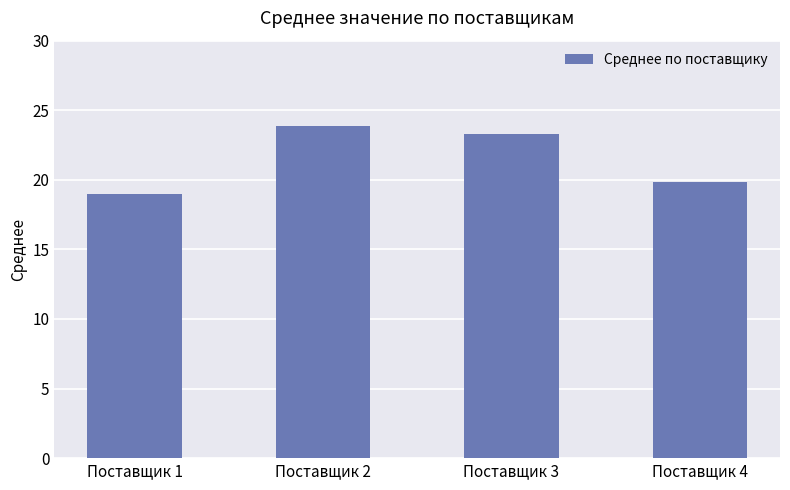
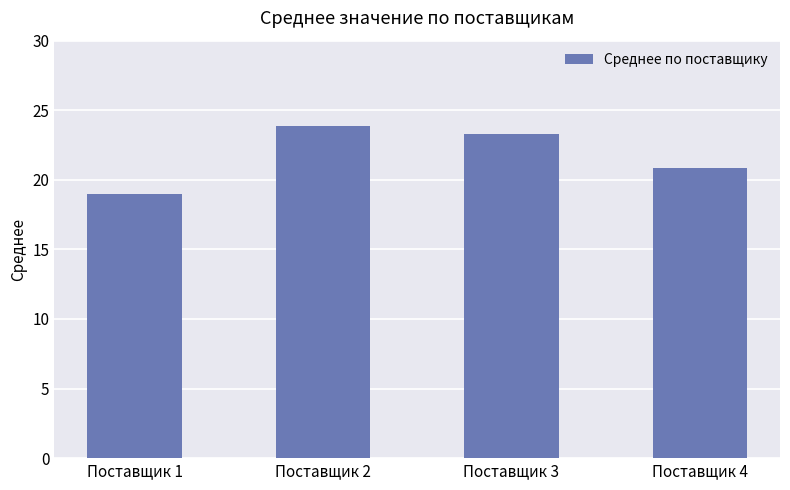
Поставщик 4: 19.9 -> 20.8
